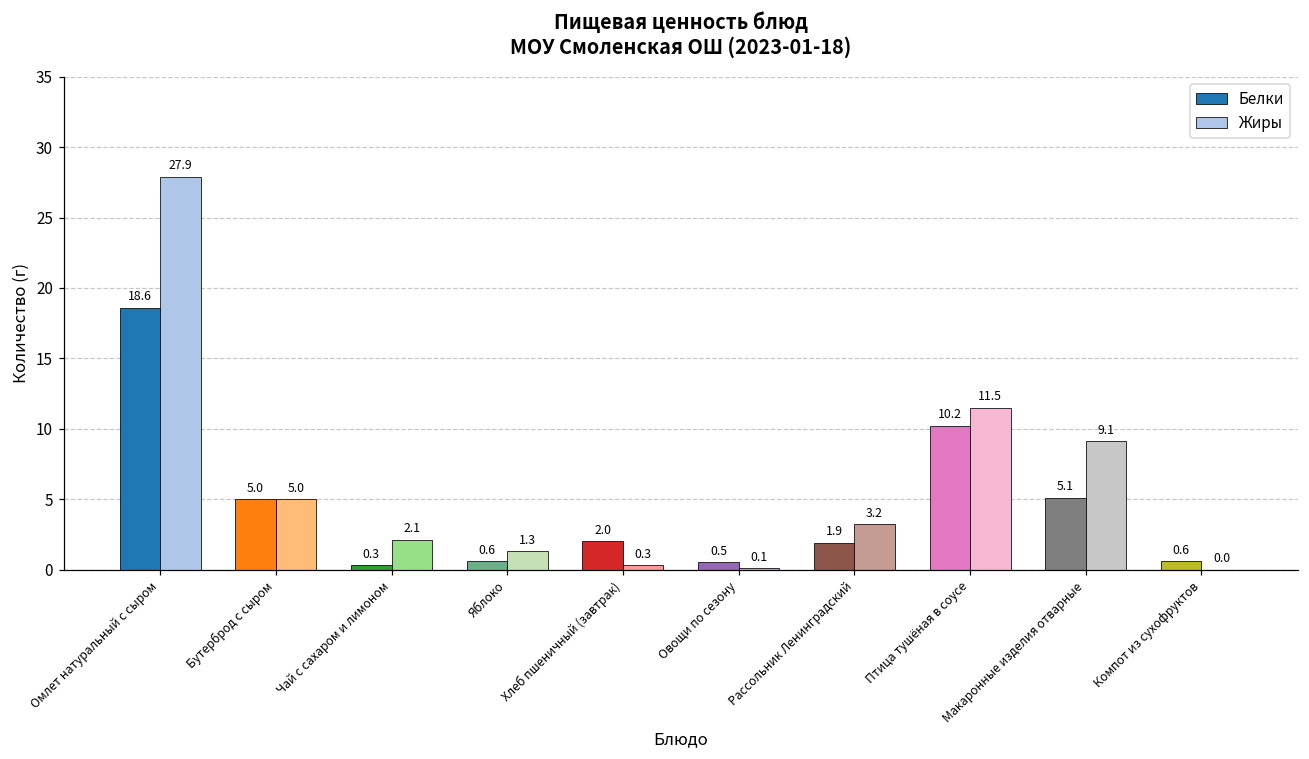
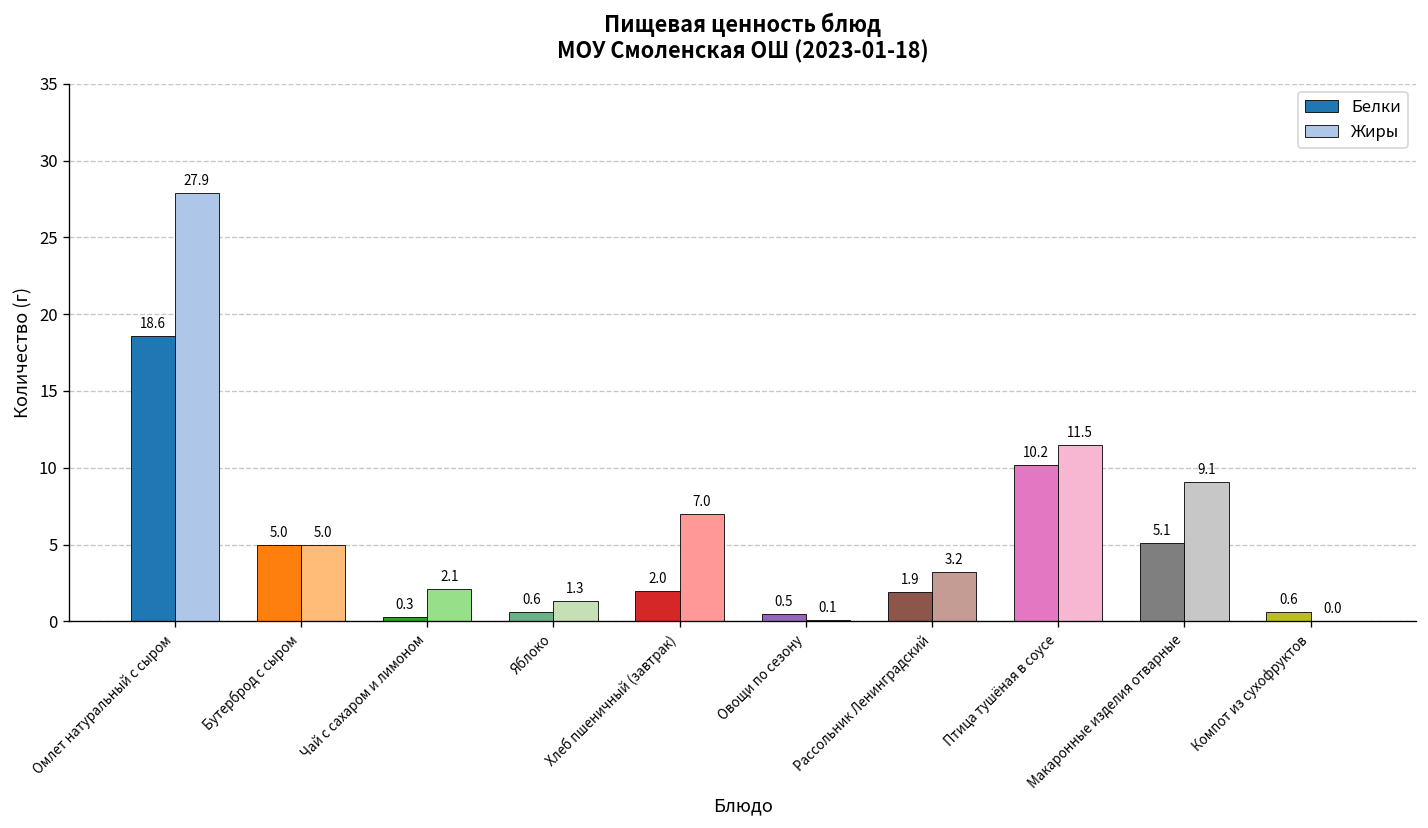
Жиры, Хлеб пшеничный (завтрак): 0.3 -> 7.0
